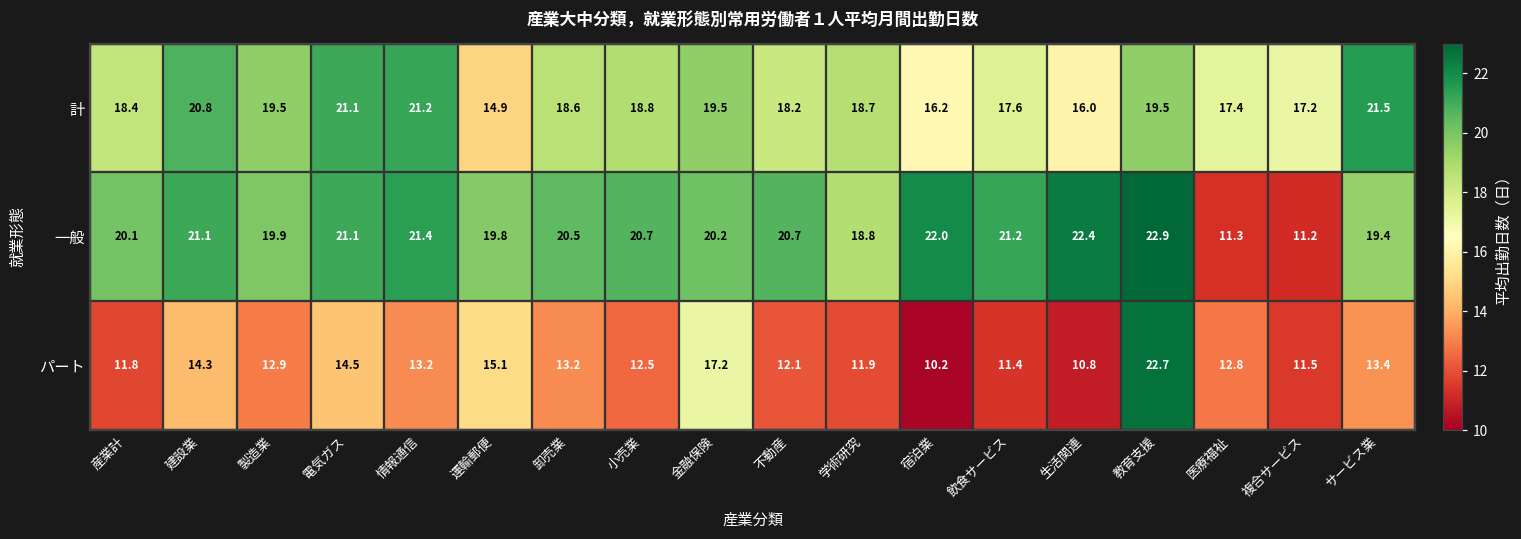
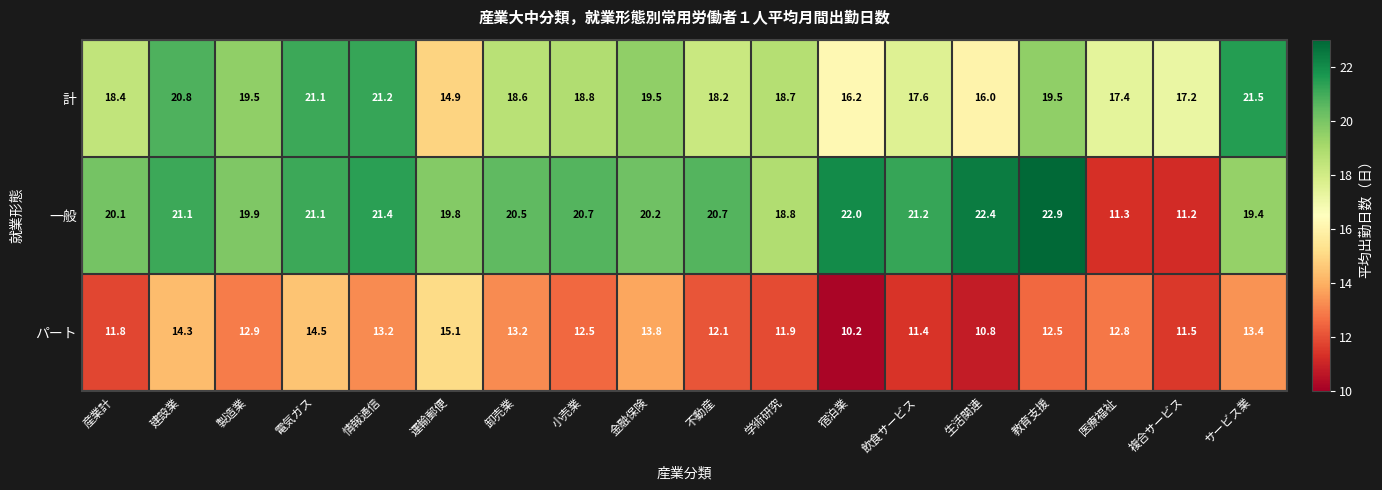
パート, 金融保険: 17.2 -> 13.8
パート, 教育支援: 22.7 -> 12.5
